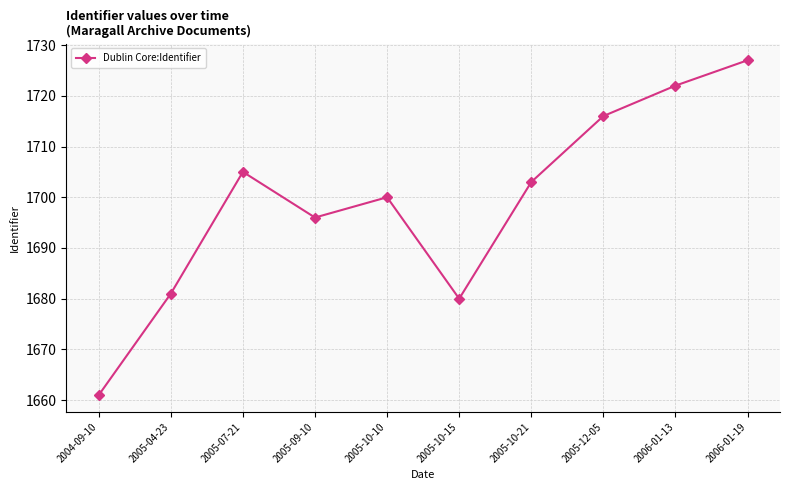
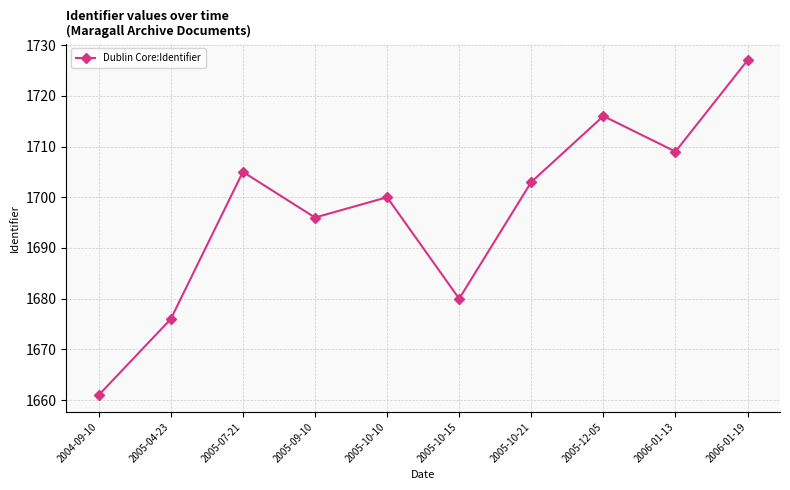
2005-04-23: 1681 -> 1676
2006-01-13: 1722 -> 1709
